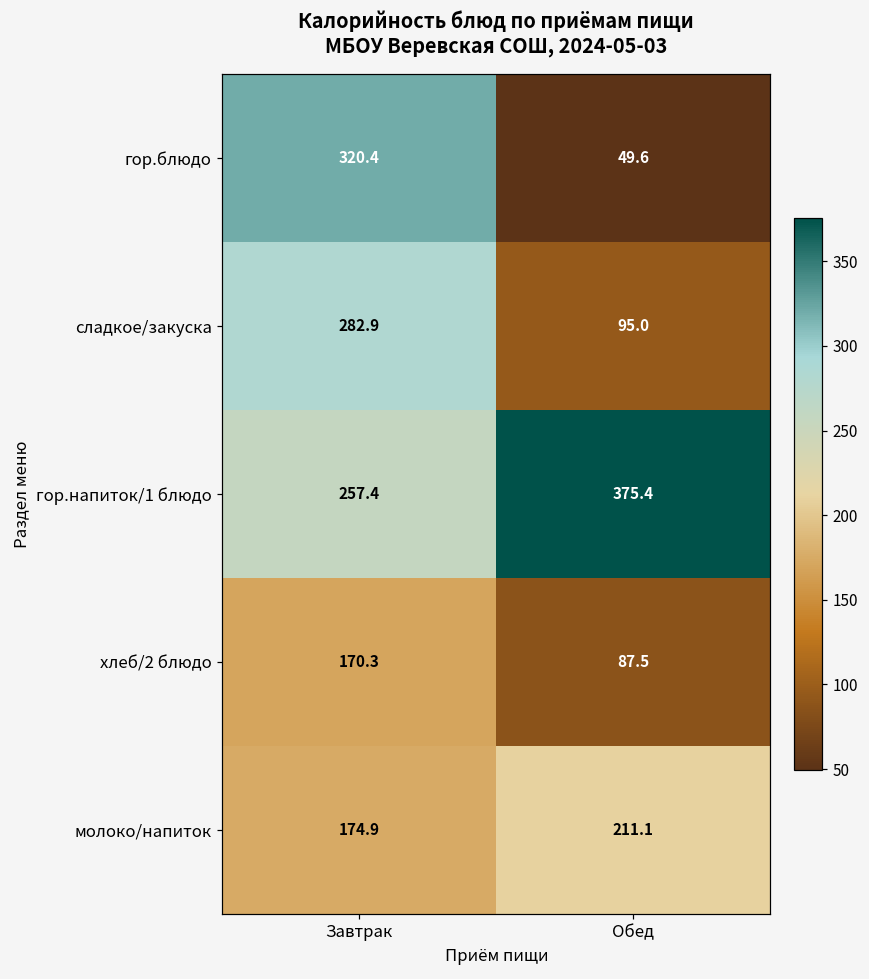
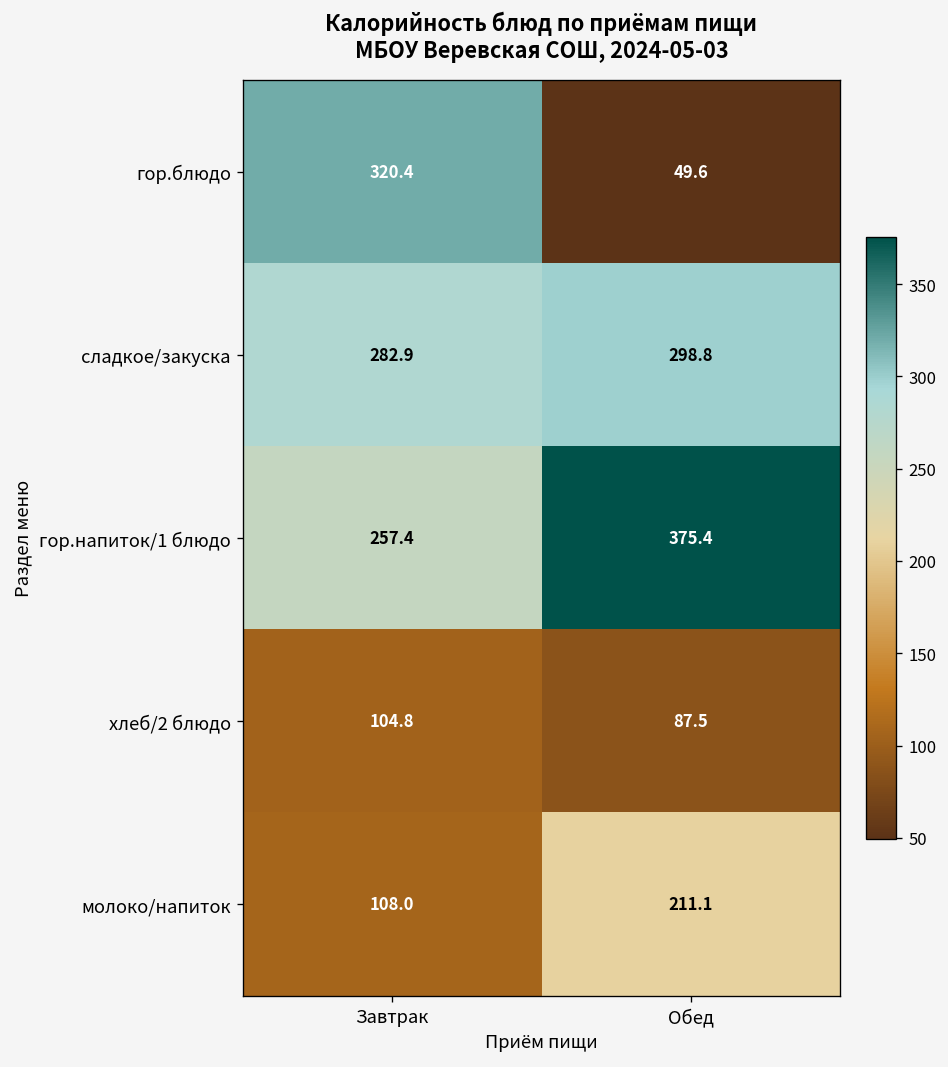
сладкое/закуска, Обед: 95.0 -> 298.8
хлеб/2 блюдо, Завтрак: 170.3 -> 104.8
молоко/напиток, Завтрак: 174.9 -> 108.0
